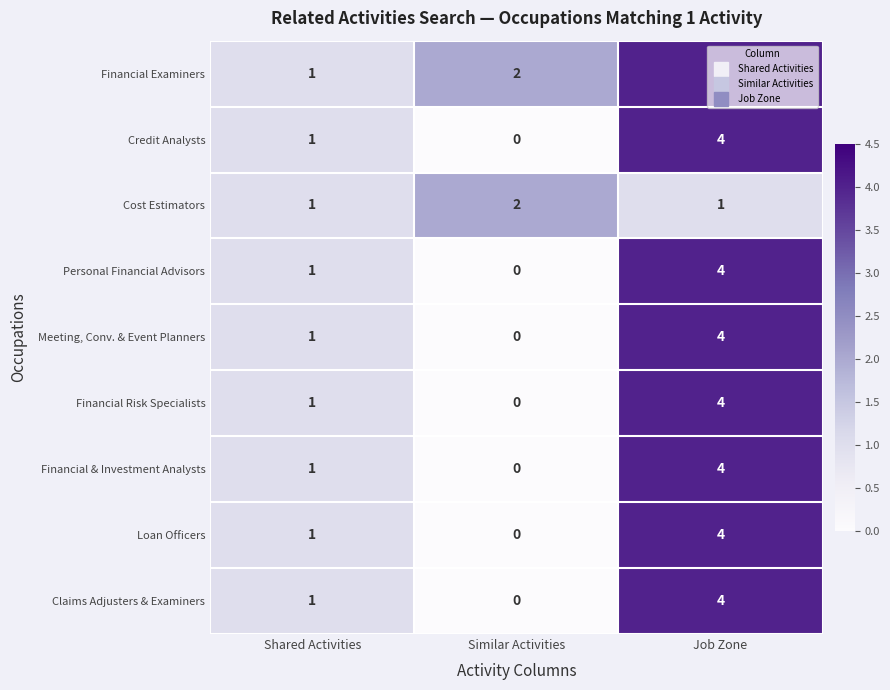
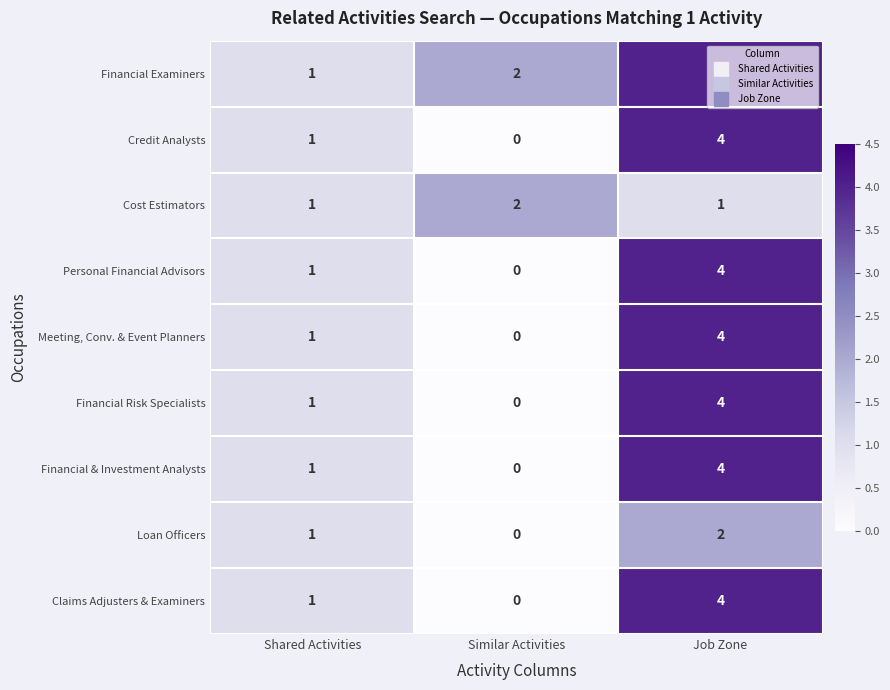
Loan Officers, Job Zone: 4 -> 2
